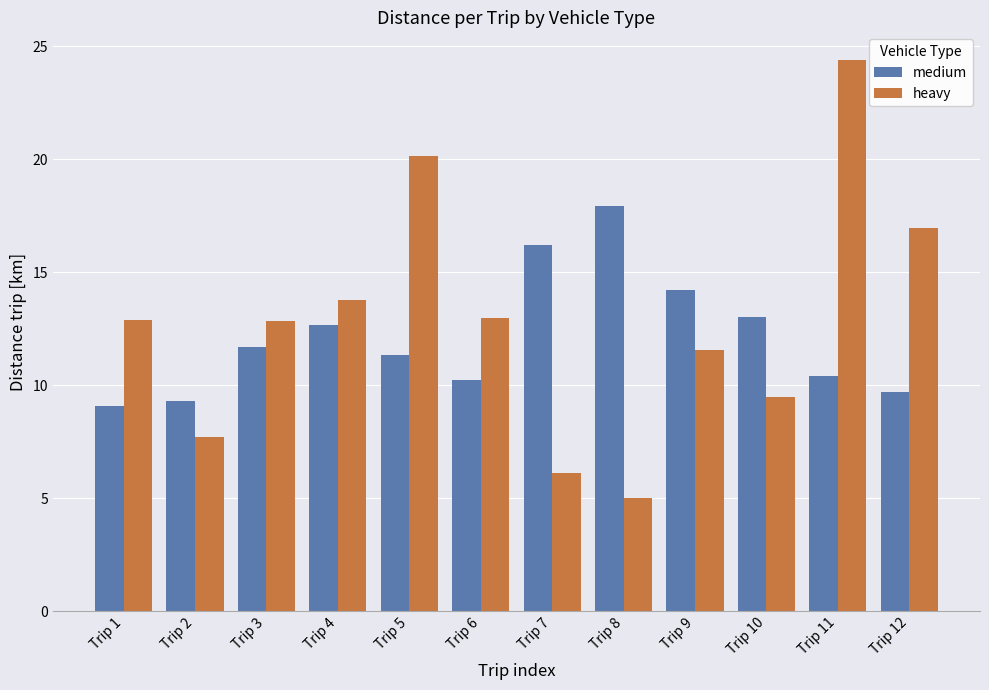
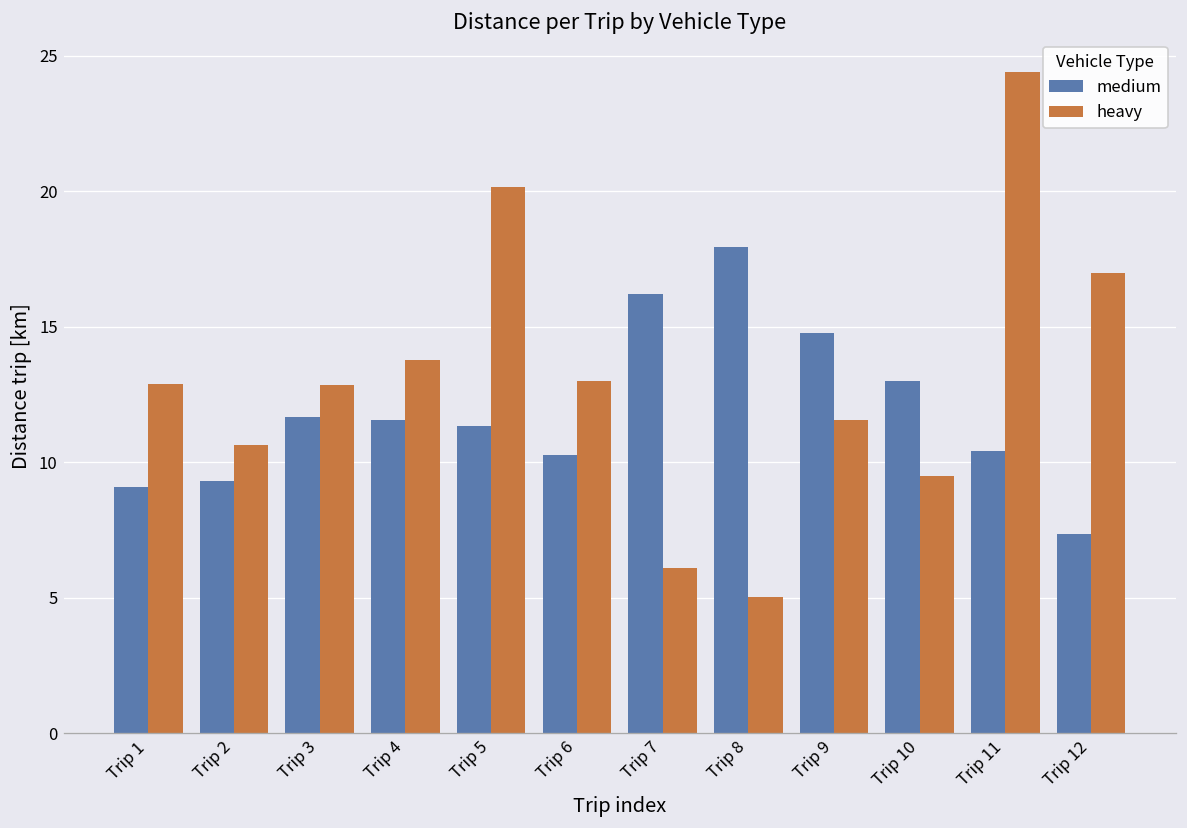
heavy, Trip 2: 7.7 -> 10.7
medium, Trip 4: 12.7 -> 11.6
medium, Trip 9: 14.2 -> 14.8
medium, Trip 12: 9.7 -> 7.3
